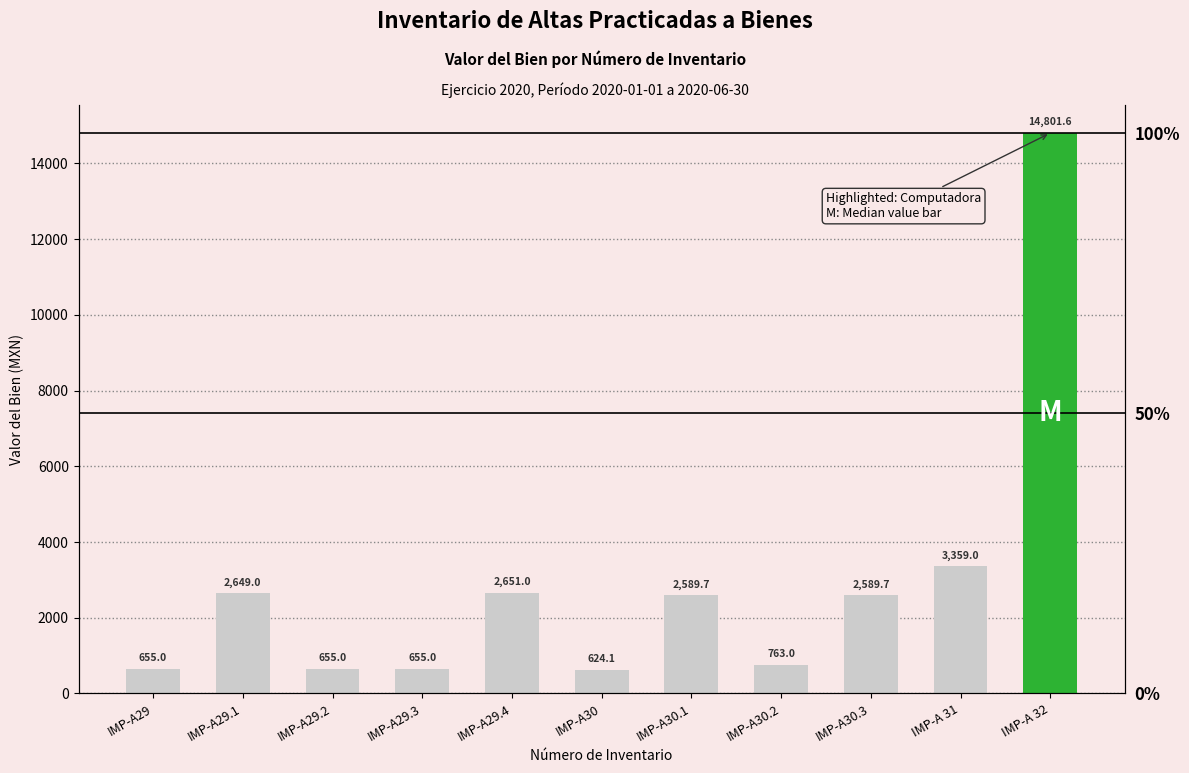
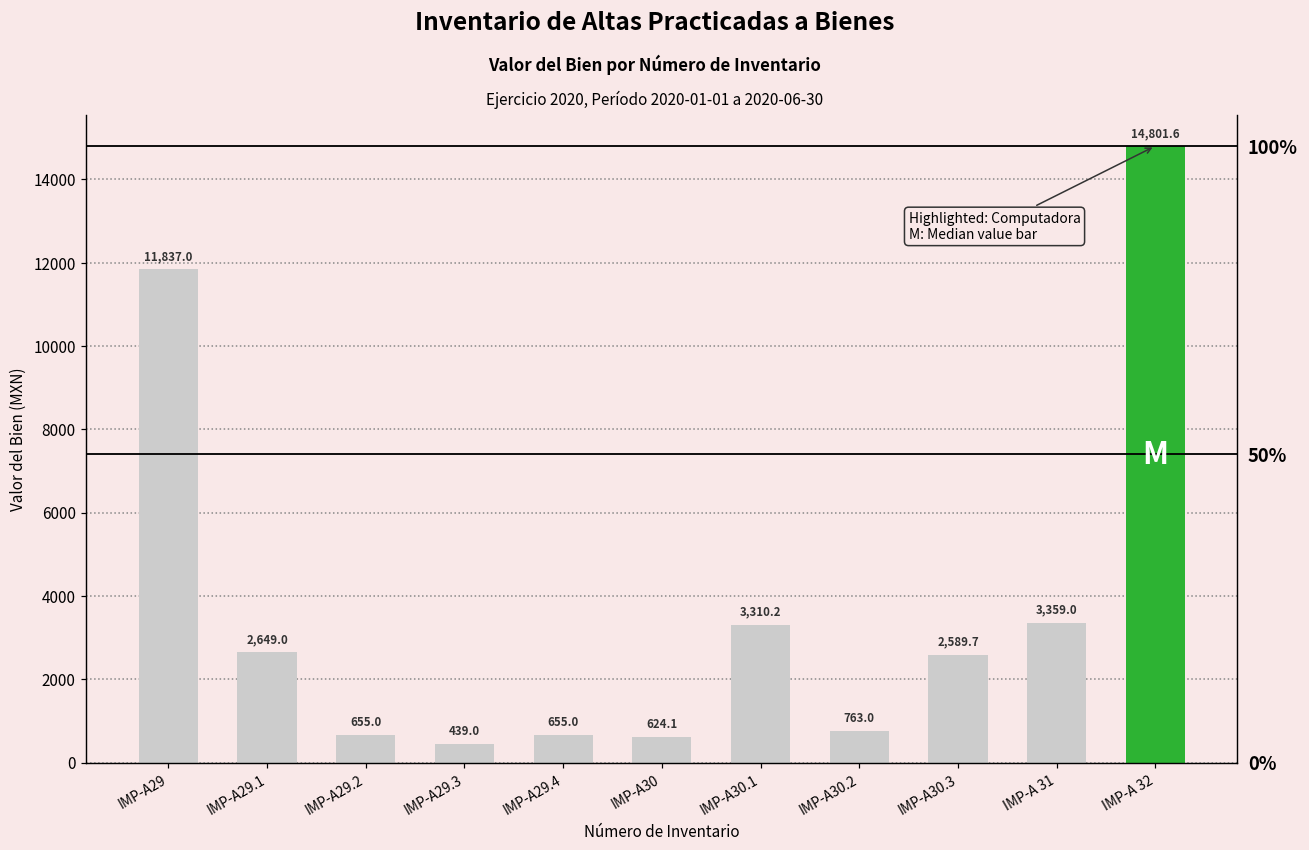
IMP-A29: 655.0 -> 11,837.0
IMP-A29.3: 655.0 -> 439.0
IMP-A29.4: 2,651.0 -> 655.0
IMP-A30.1: 2,589.7 -> 3,310.2
